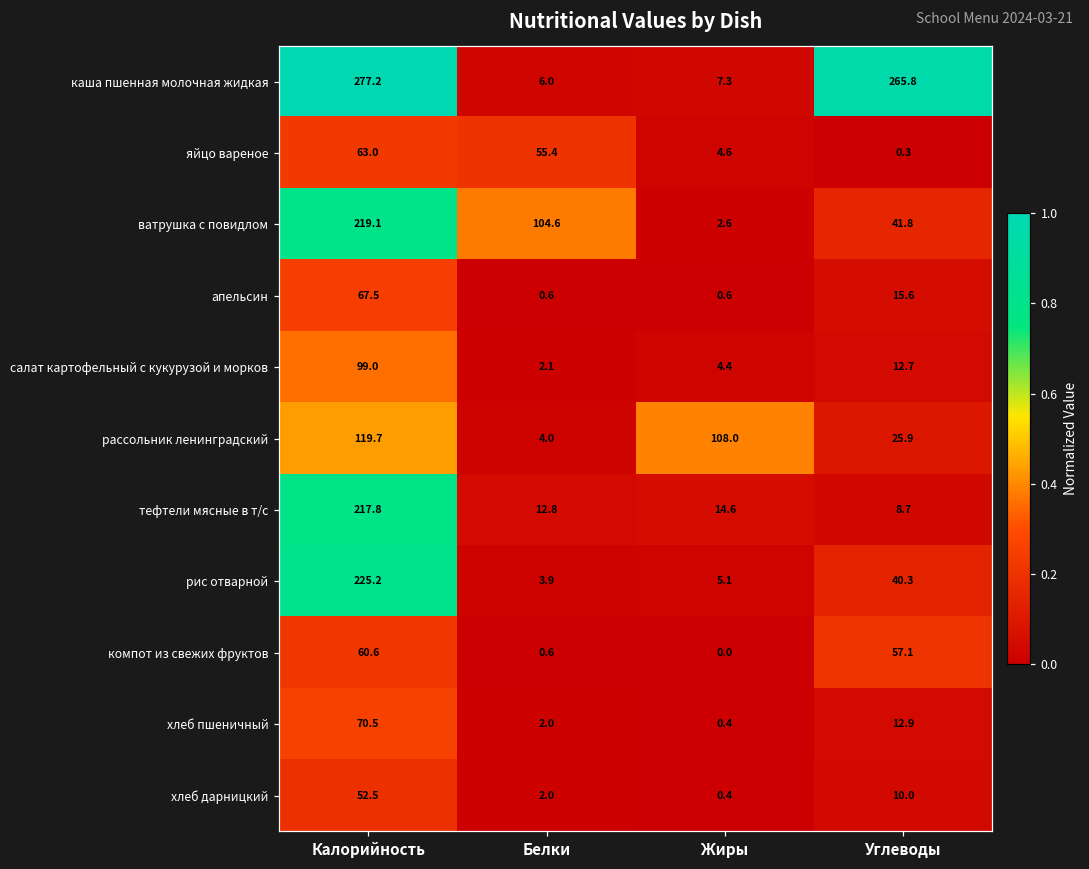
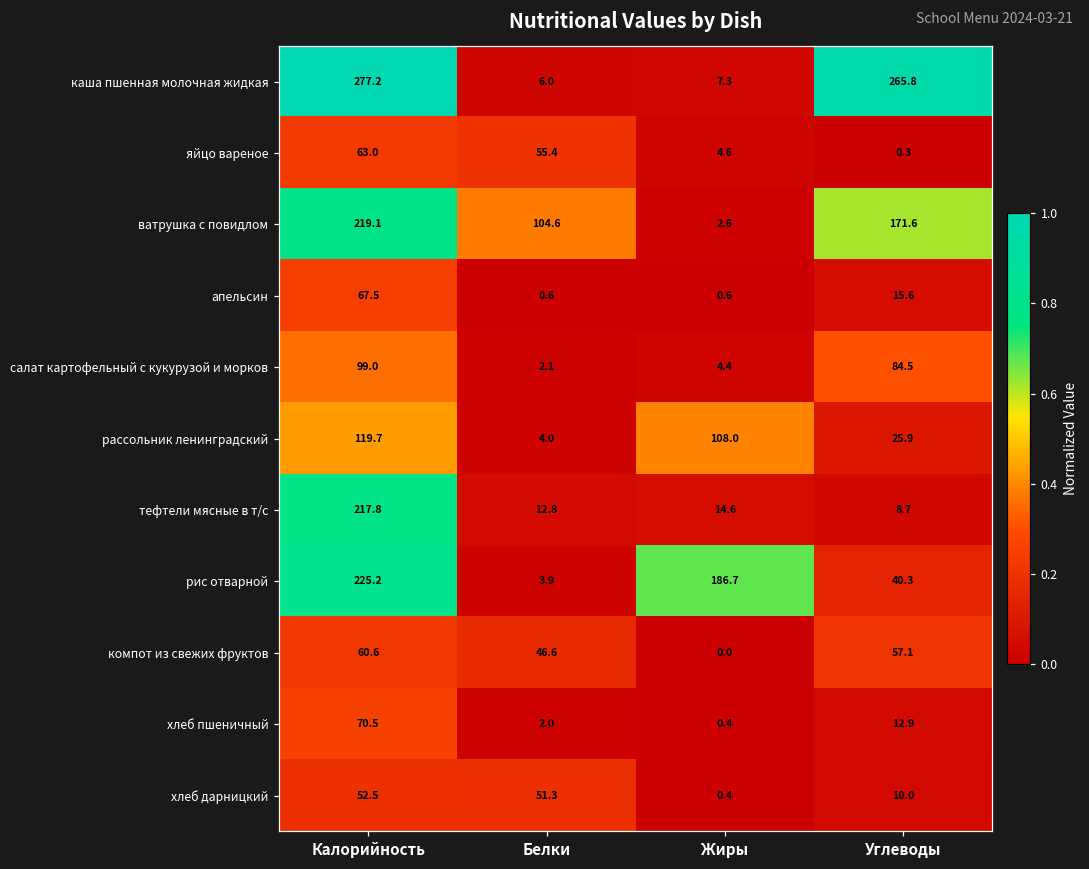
ватрушка с повидлом, Углеводы: 41.8 -> 171.6
салат картофельный с кукурузой и морков, Углеводы: 12.7 -> 84.5
рис отварной, Жиры: 5.1 -> 186.7
компот из свежих фруктов, Белки: 0.6 -> 46.6
хлеб дарницкий, Белки: 2.0 -> 51.3
